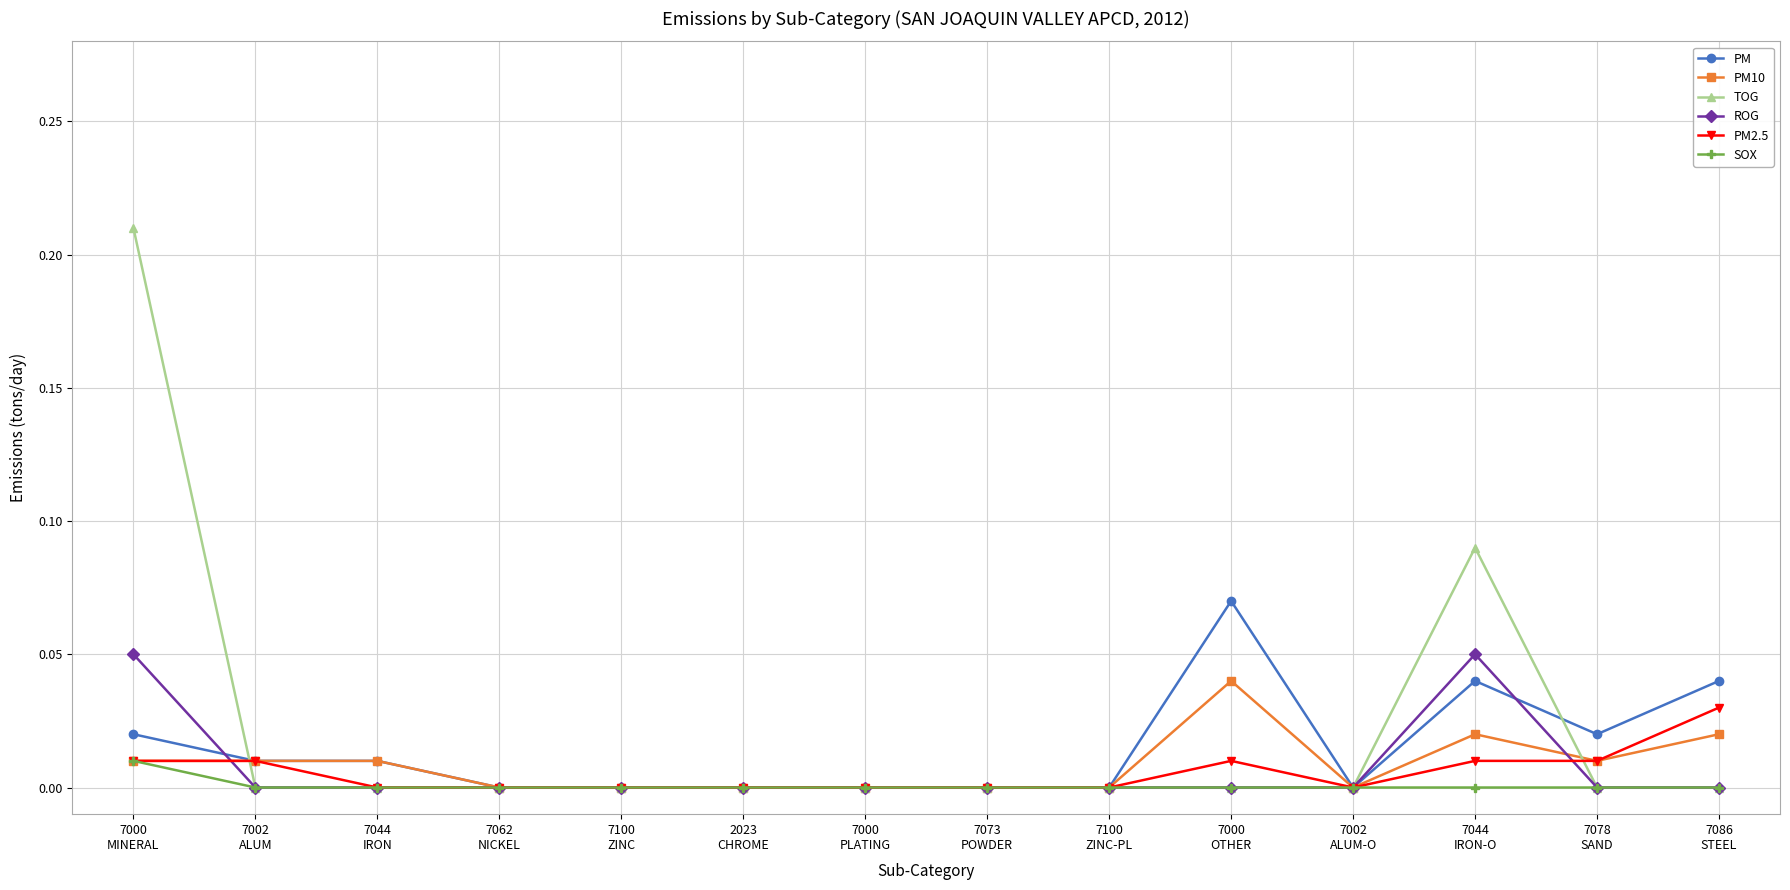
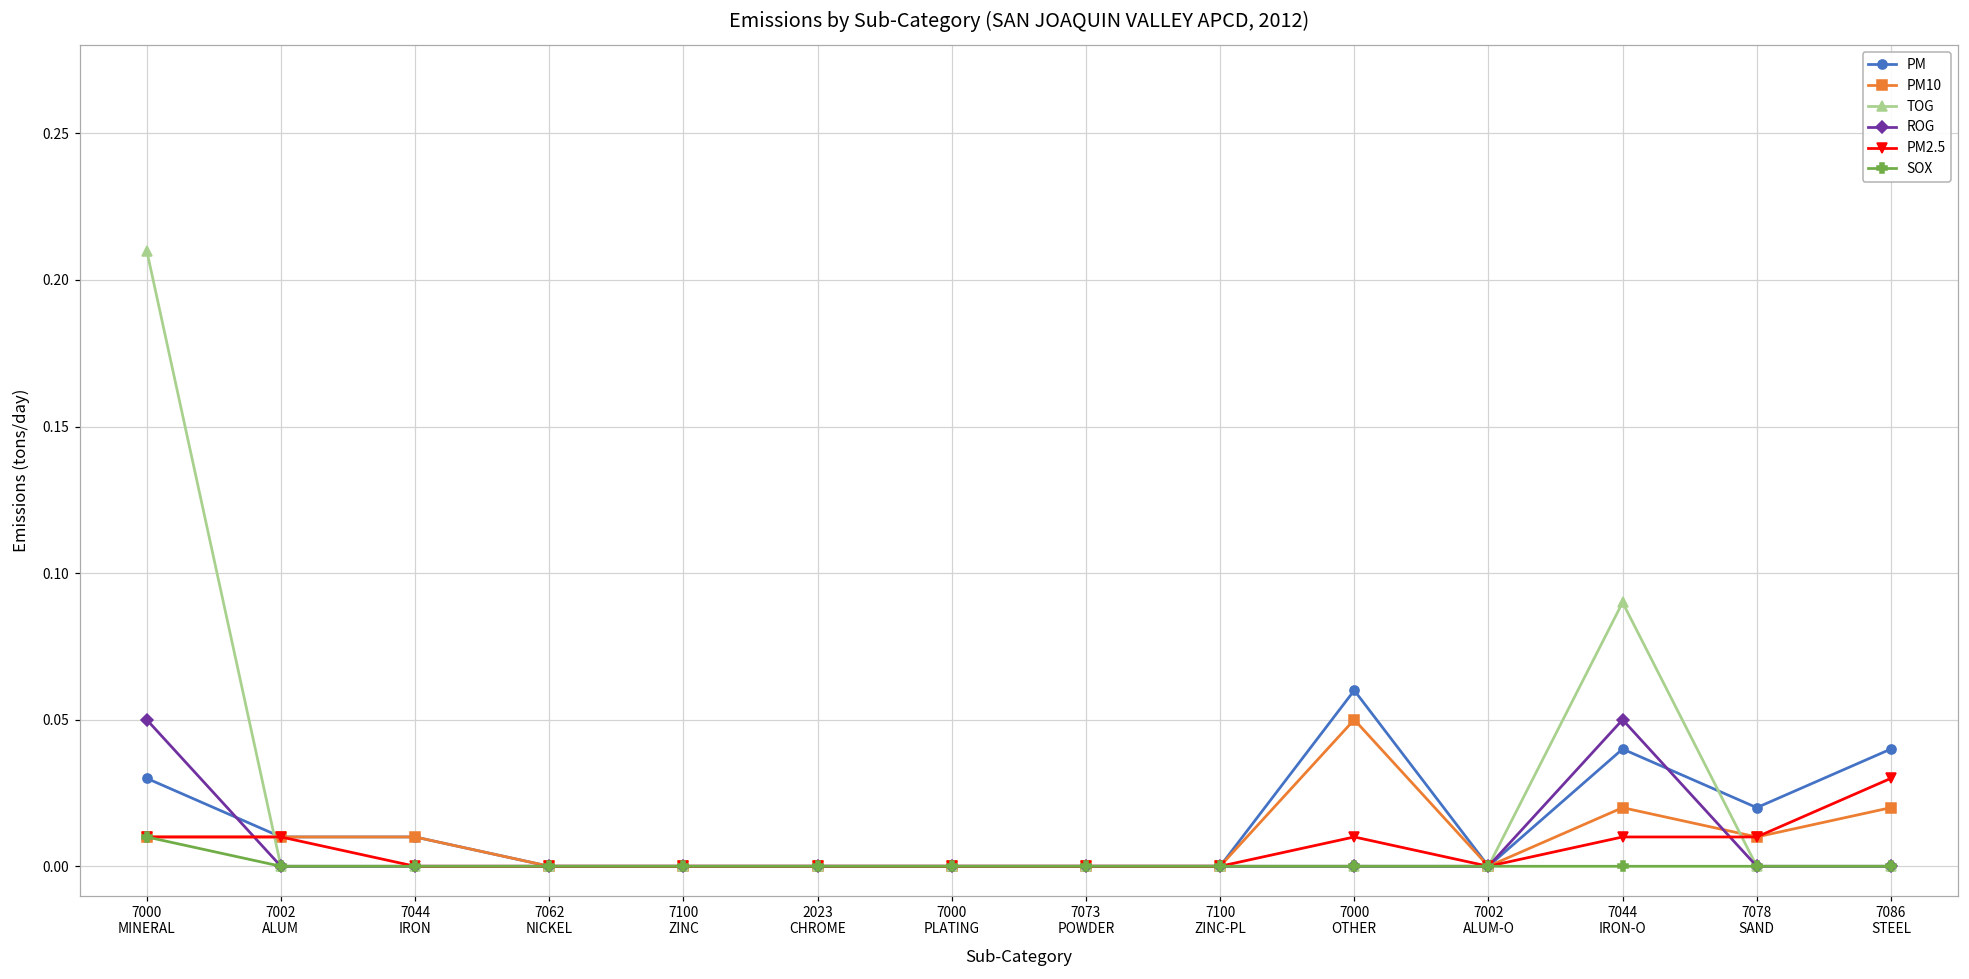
PM, 7000 MINERAL: 0.02 -> 0.03
PM, 7000 OTHER: 0.07 -> 0.06
PM10, 7000 OTHER: 0.04 -> 0.05
